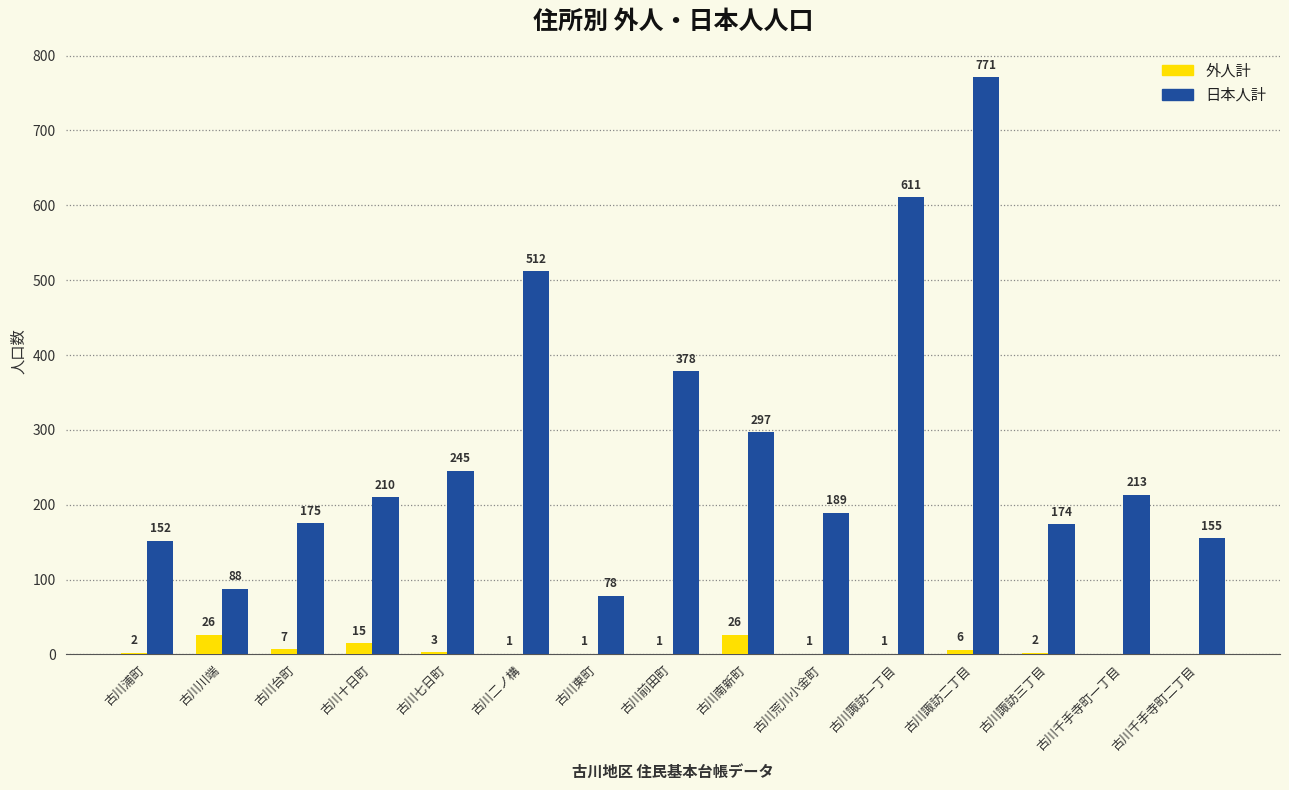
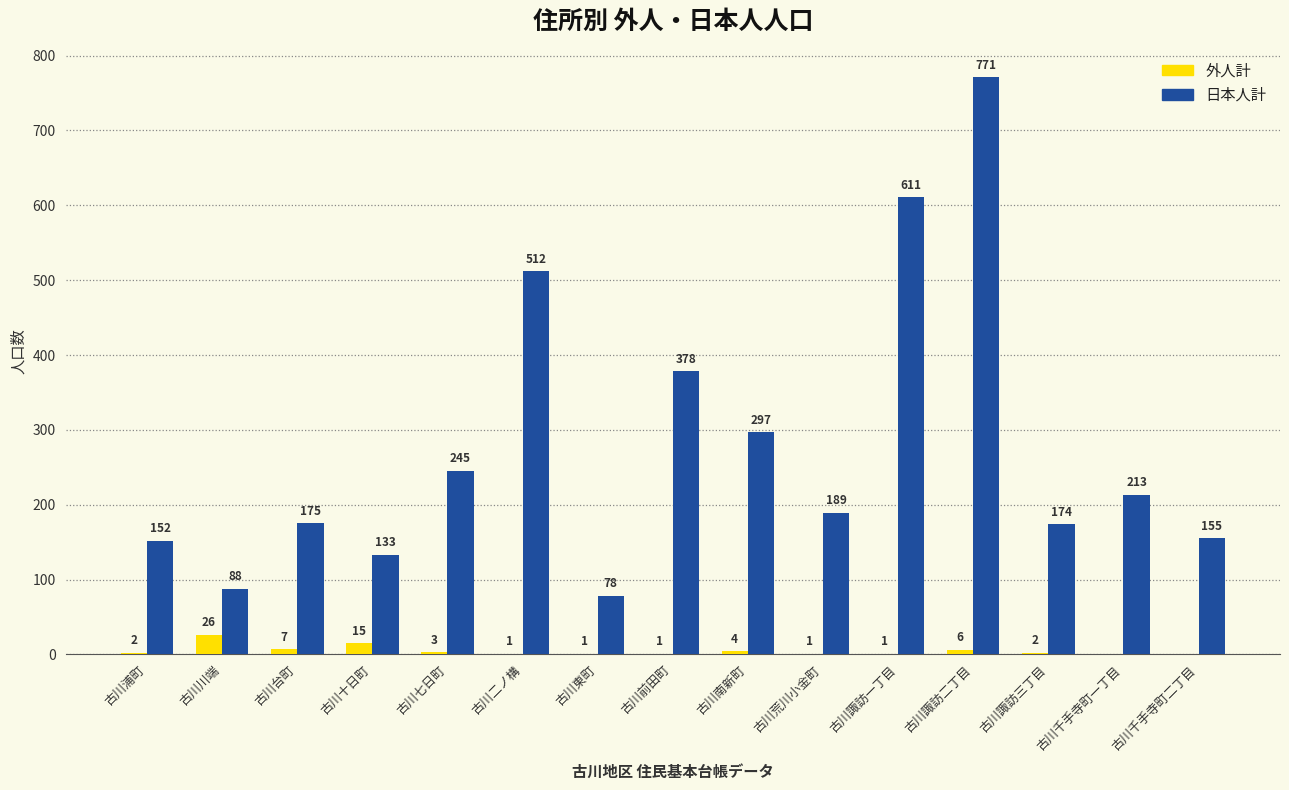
日本人計, 古川十日町: 210 -> 133
外人計, 古川南新町: 26 -> 4
